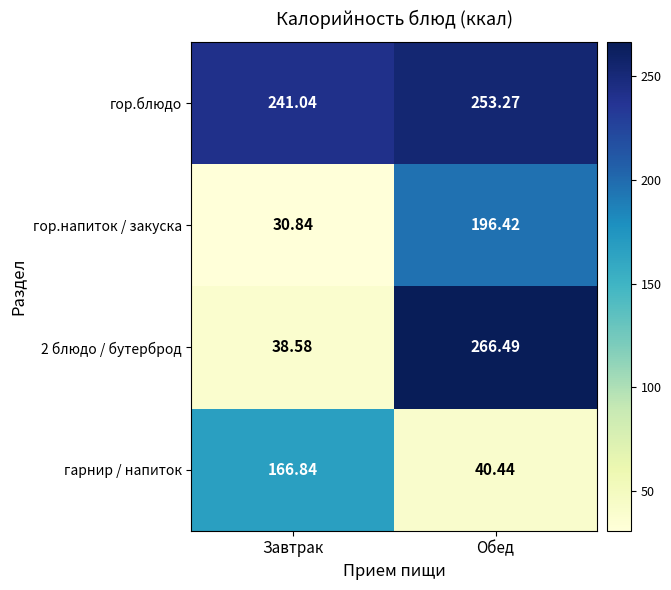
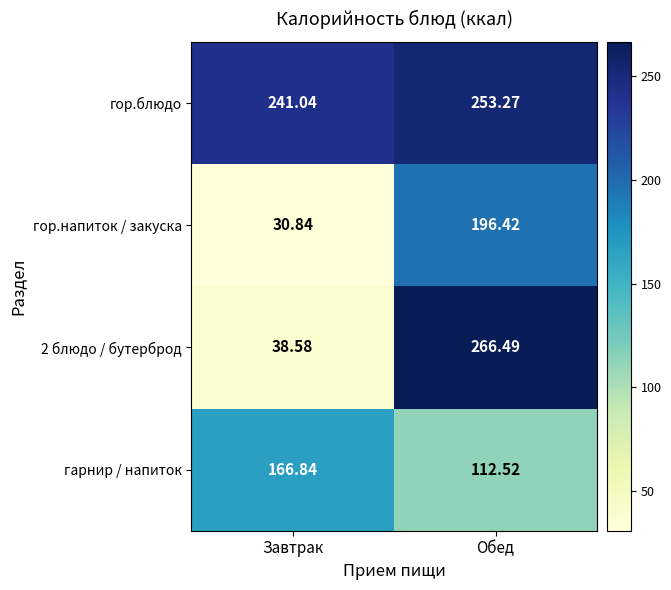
гарнир / напиток, Обед: 40.44 -> 112.52
